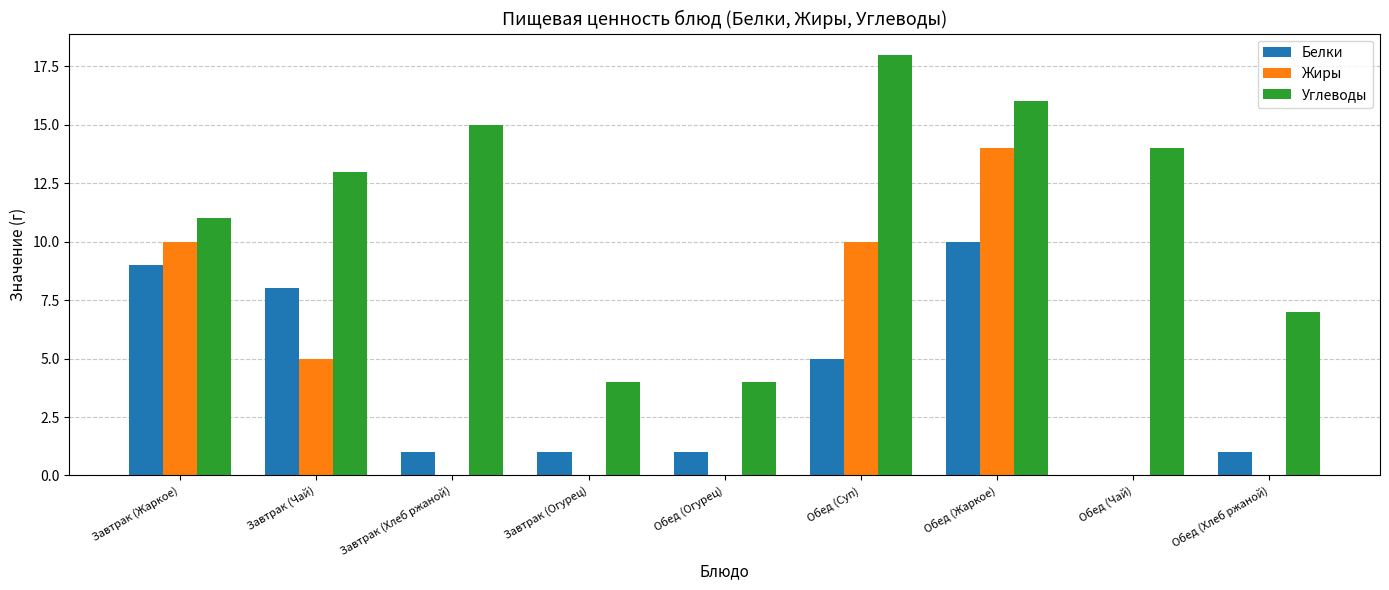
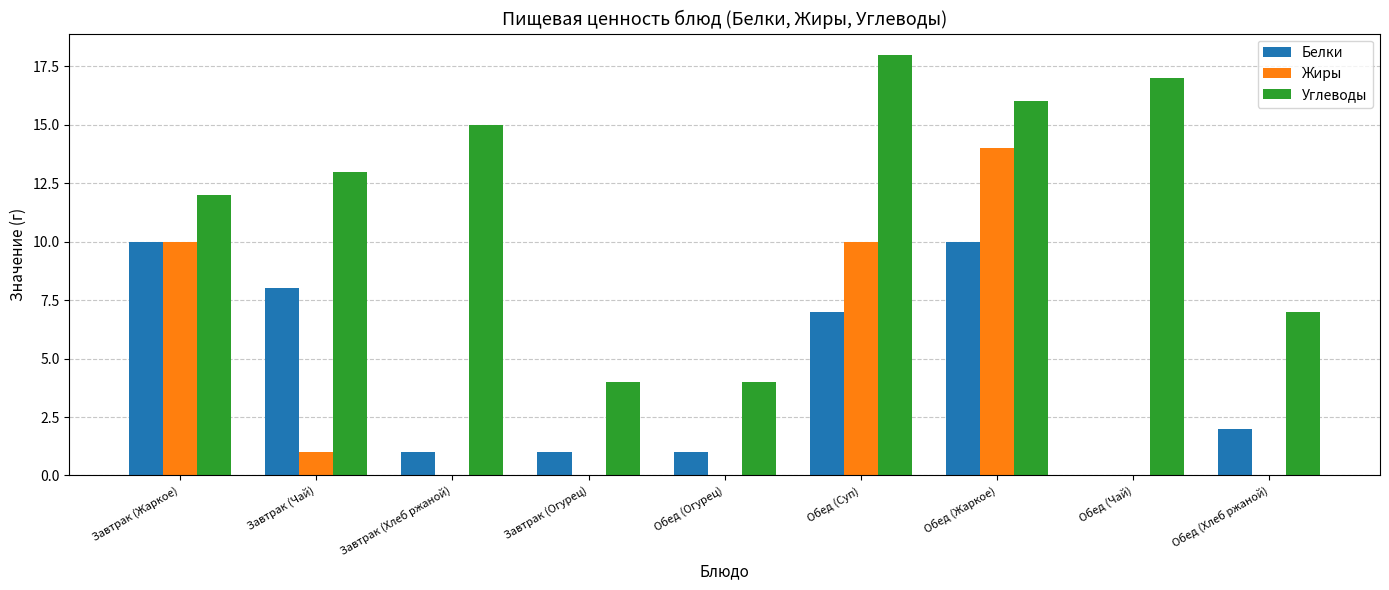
Белки, Завтрак (Жаркое): 9 -> 10
Углеводы, Завтрак (Жаркое): 11 -> 12
Жиры, Завтрак (Чай): 5 -> 1
Белки, Обед (Суп): 5 -> 7
Углеводы, Обед (Чай): 14 -> 17
Белки, Обед (Хлеб ржаной): 1 -> 2
